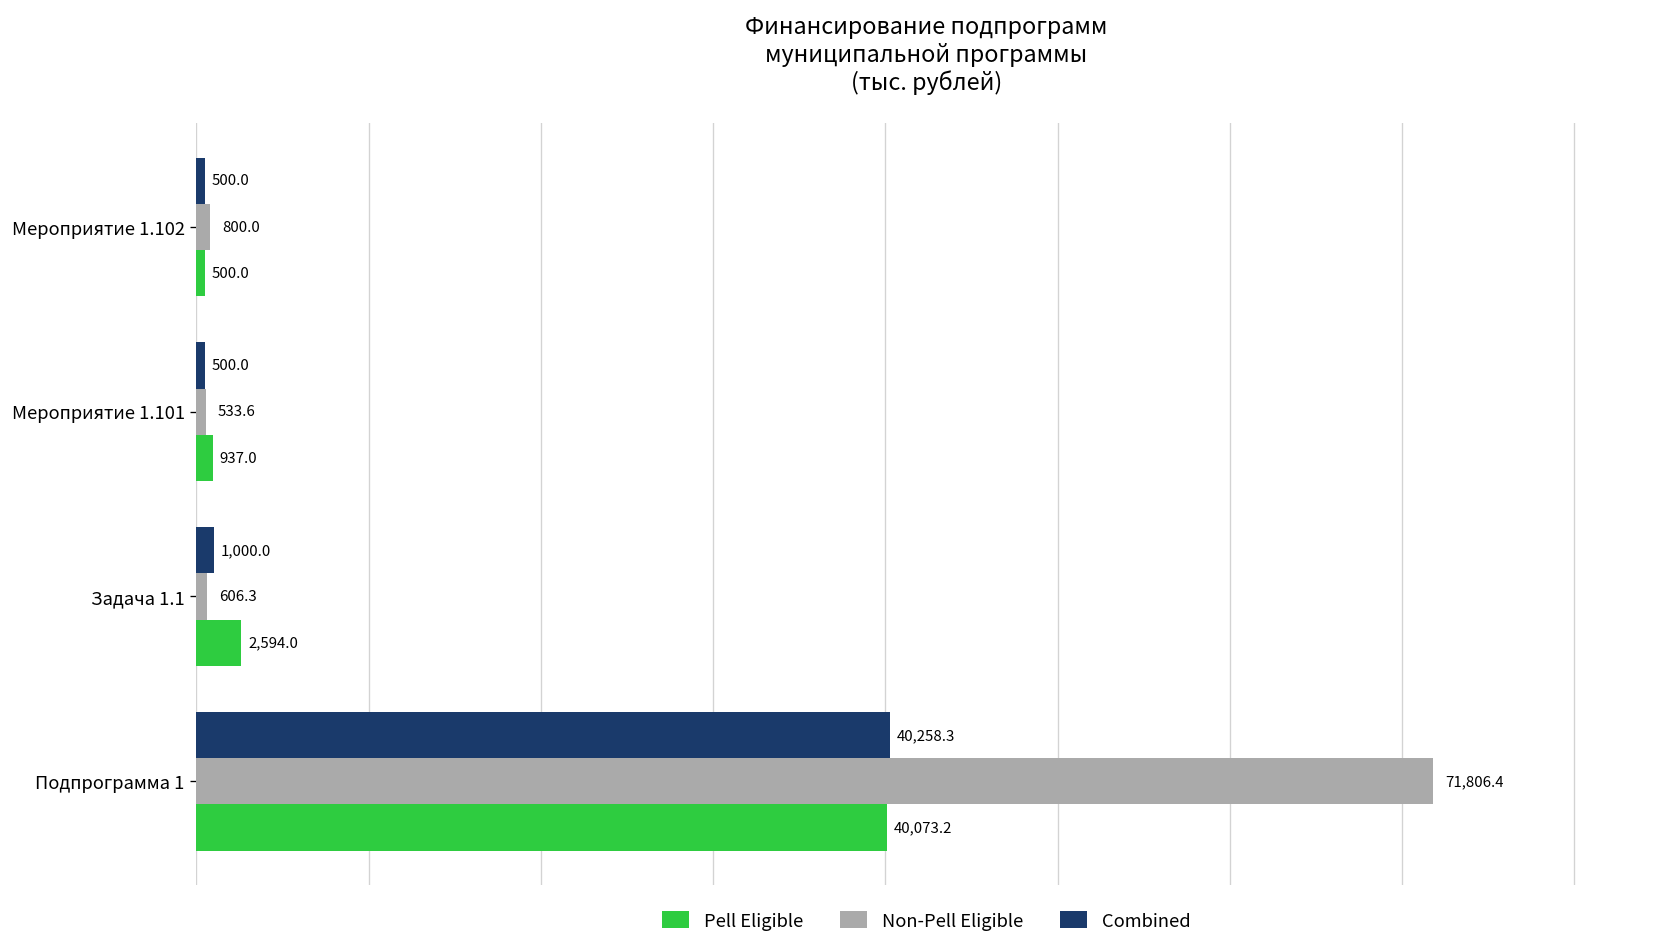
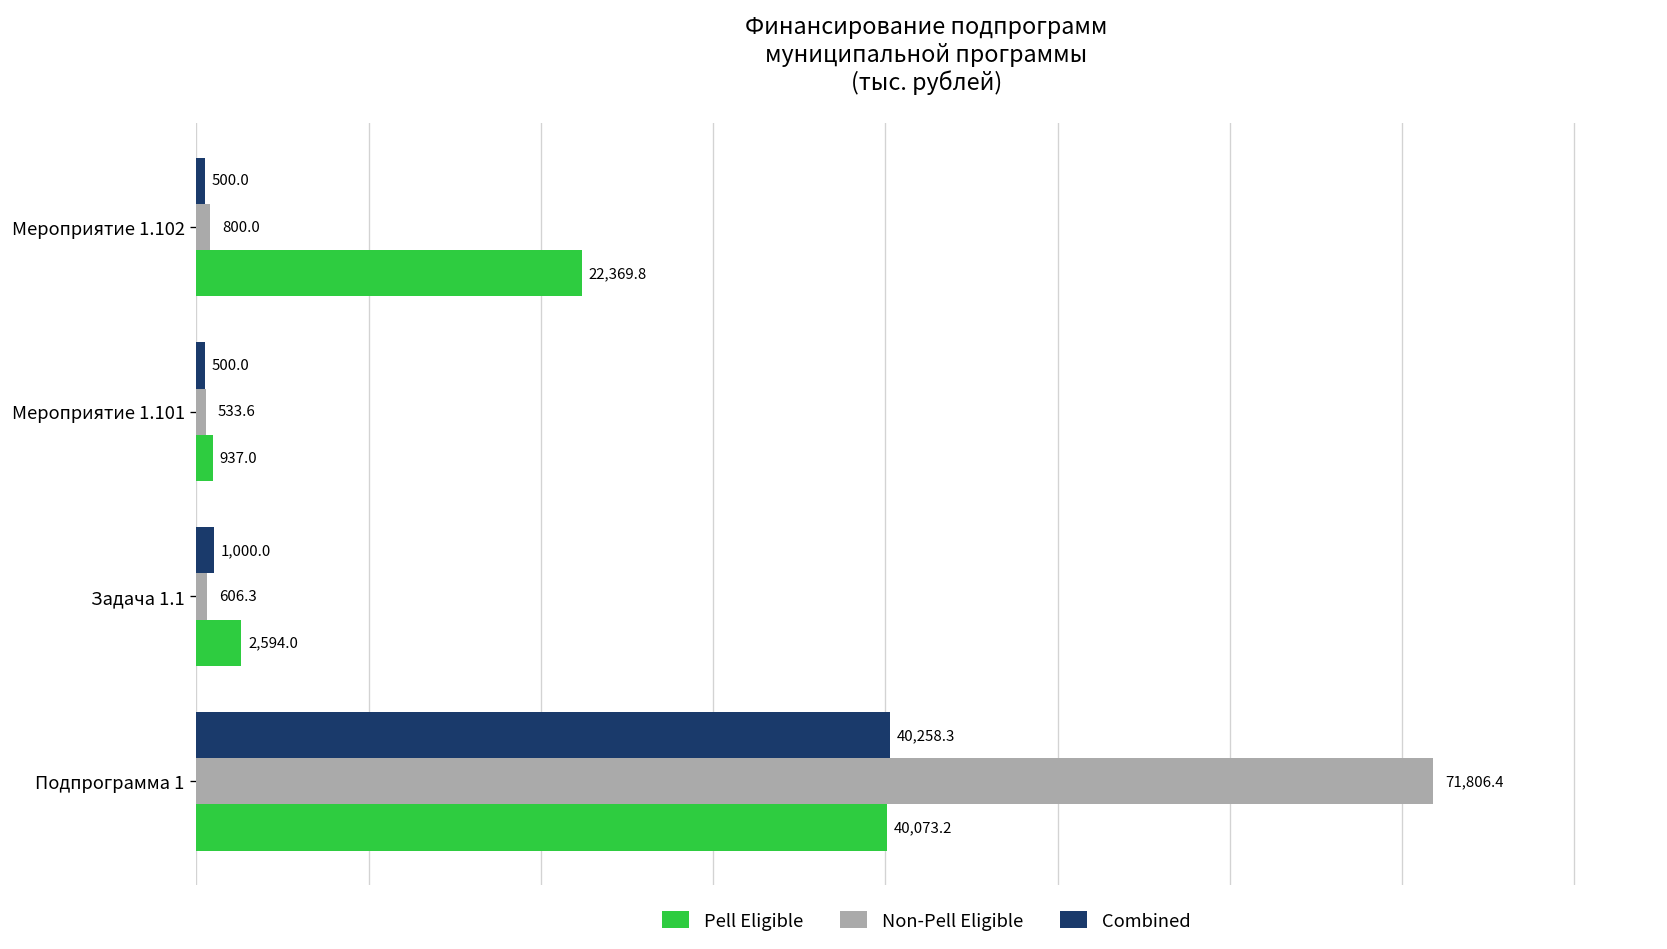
Pell Eligible, Мероприятие 1.102: 500.0 -> 22,369.8
